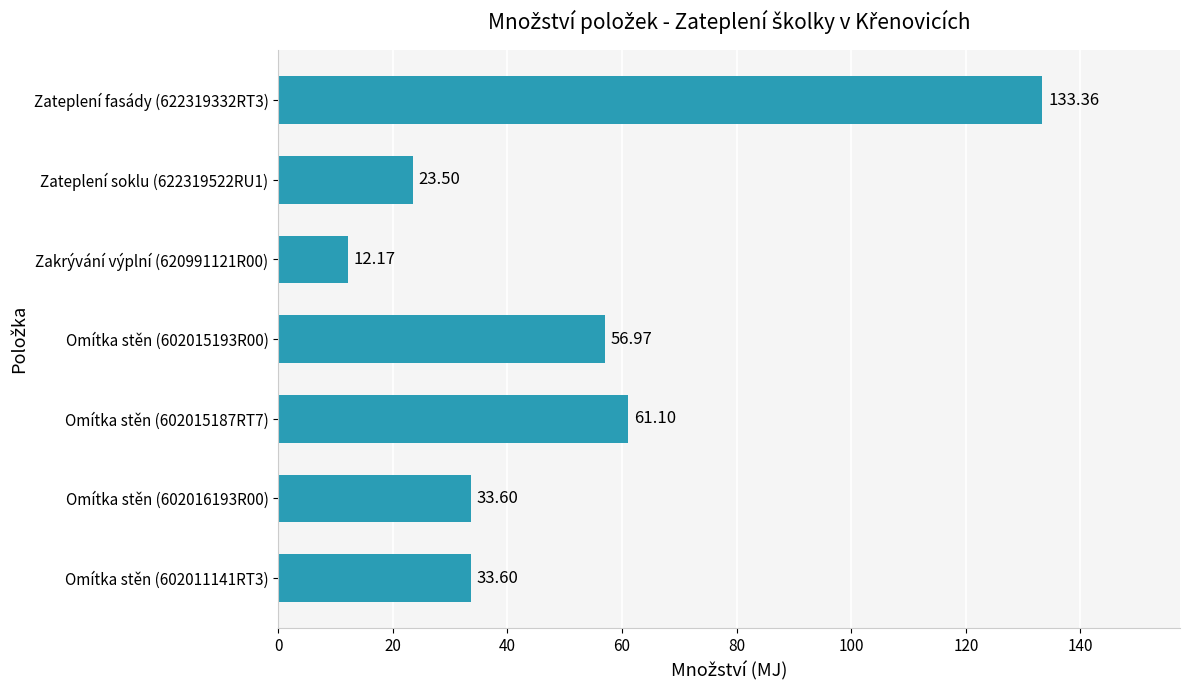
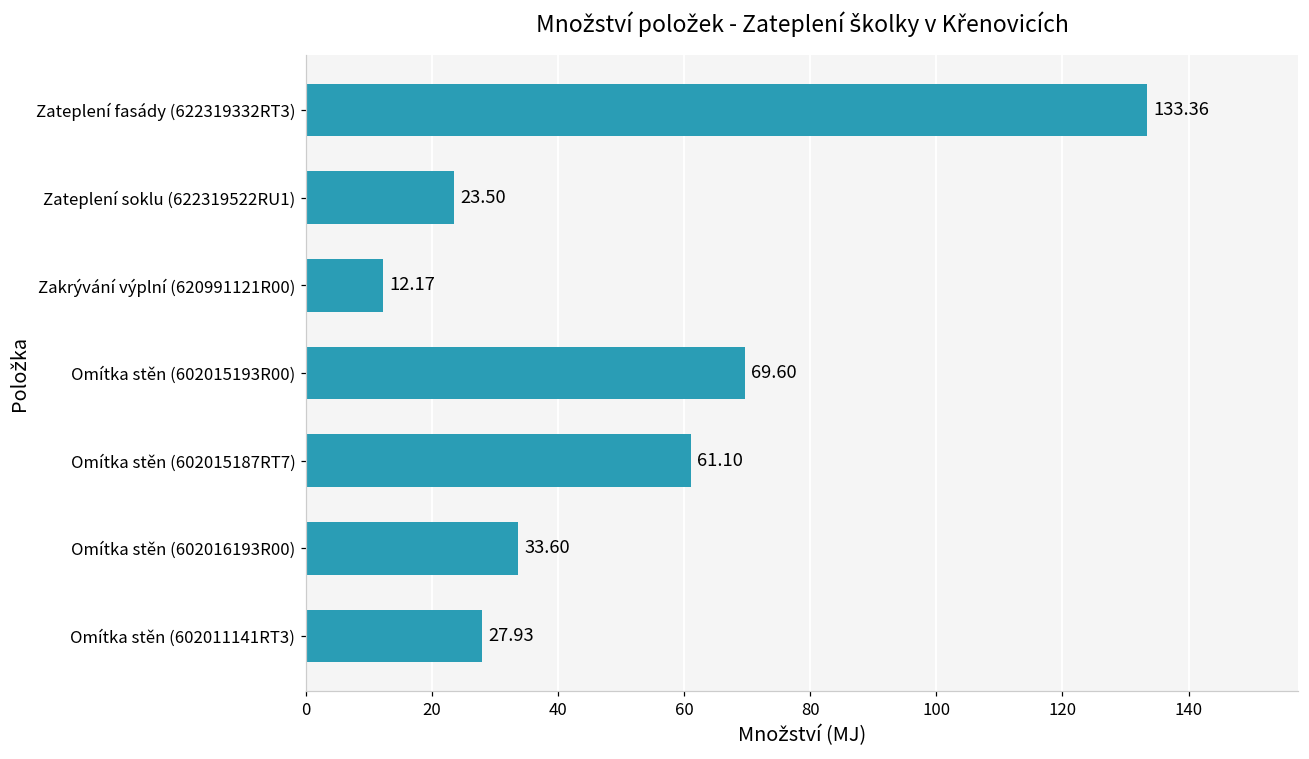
Omítka stěn (602015193R00): 56.97 -> 69.60
Omítka stěn (602011141RT3): 33.60 -> 27.93
